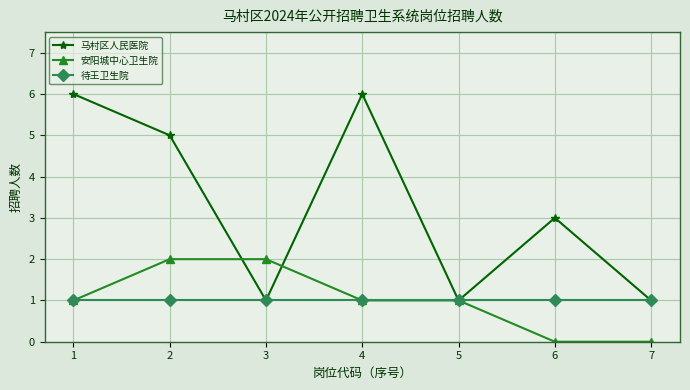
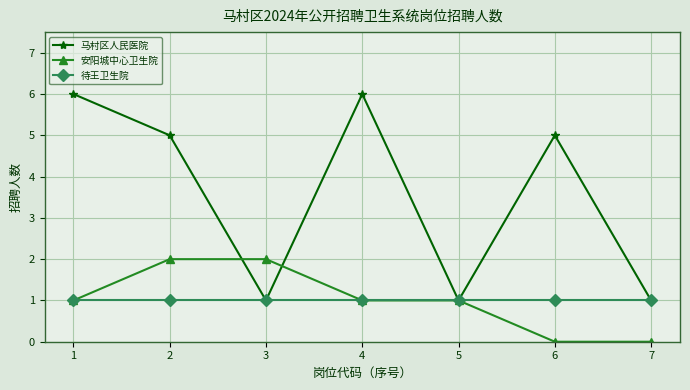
马村区人民医院, 6: 3 -> 5
